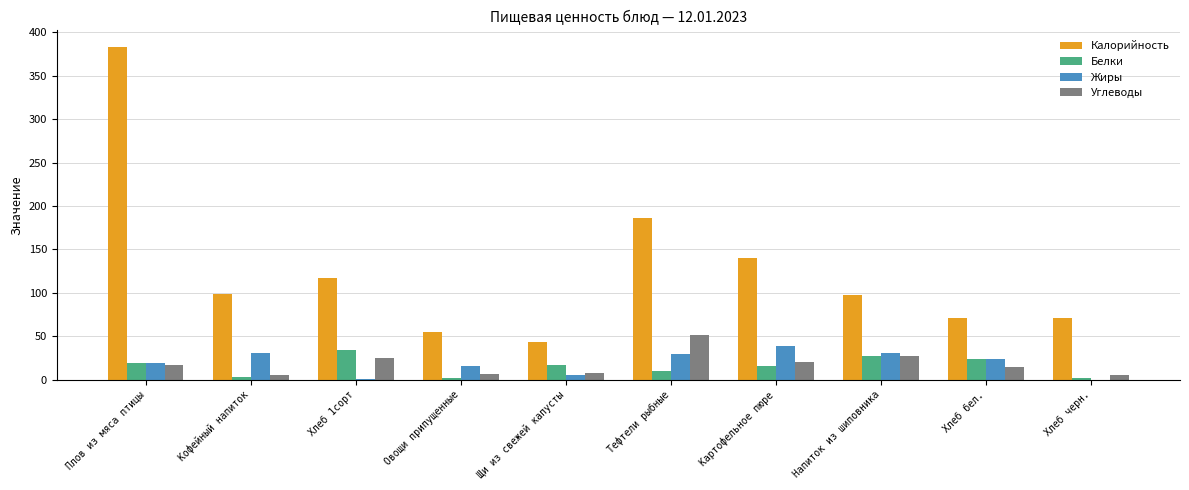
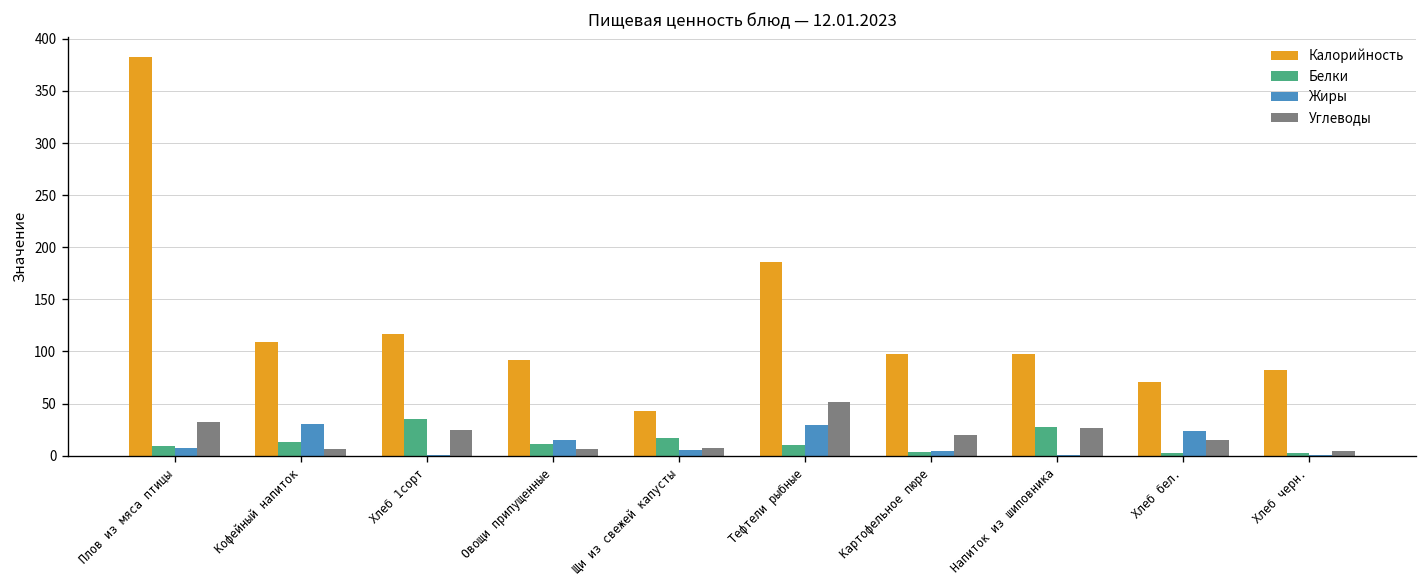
Белки, Плов из мяса птицы: 20 -> 10
Жиры, Плов из мяса птицы: 20 -> 10
Углеводы, Плов из мяса птицы: 20 -> 30
Калорийность, Кофейный напиток: 100 -> 110
Белки, Кофейный напиток: 0 -> 10
Калорийность, Овощи припущенные: 60 -> 90
Белки, Овощи припущенные: 0 -> 10
Калорийность, Картофельное пюре: 140 -> 100
Белки, Картофельное пюре: 20 -> 0
Жиры, Картофельное пюре: 40 -> 10
Жиры, Напиток из шиповника: 30 -> 0
Белки, Хлеб бел.: 20 -> 0
Калорийность, Хлеб черн.: 70 -> 80
